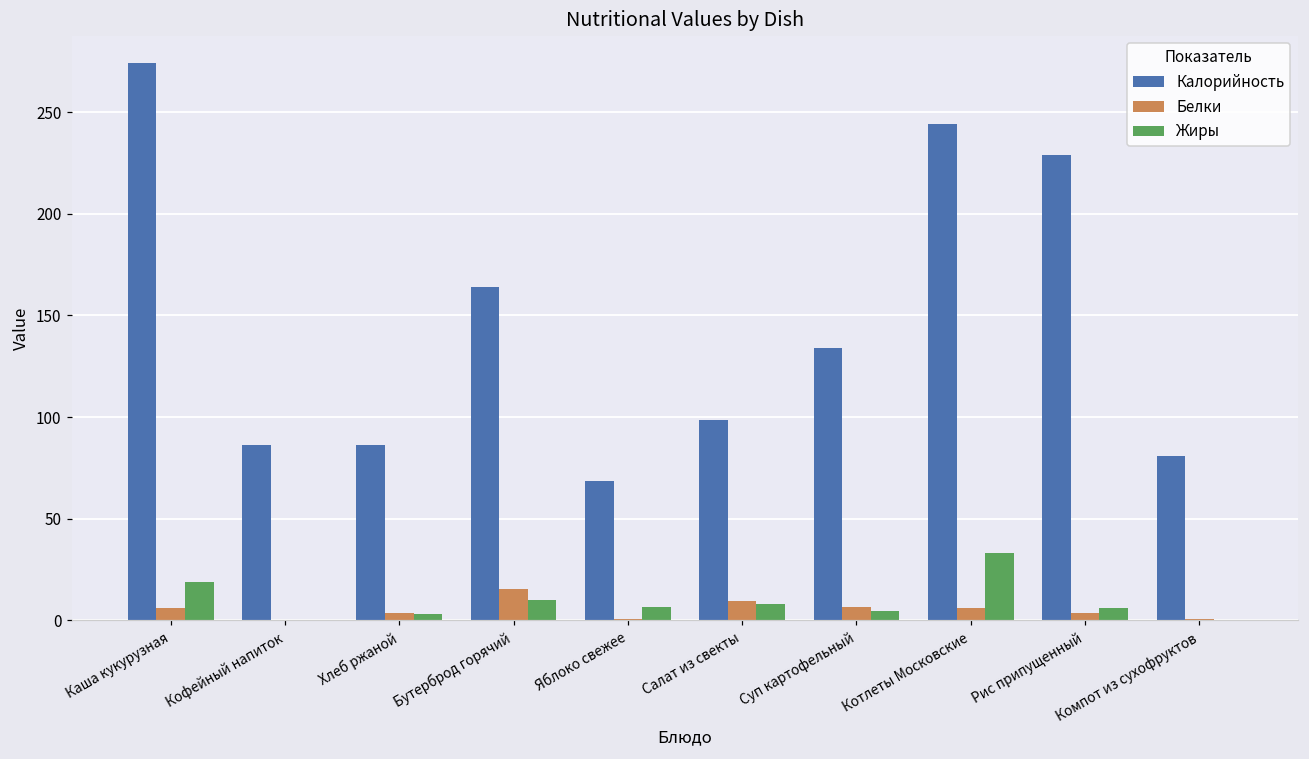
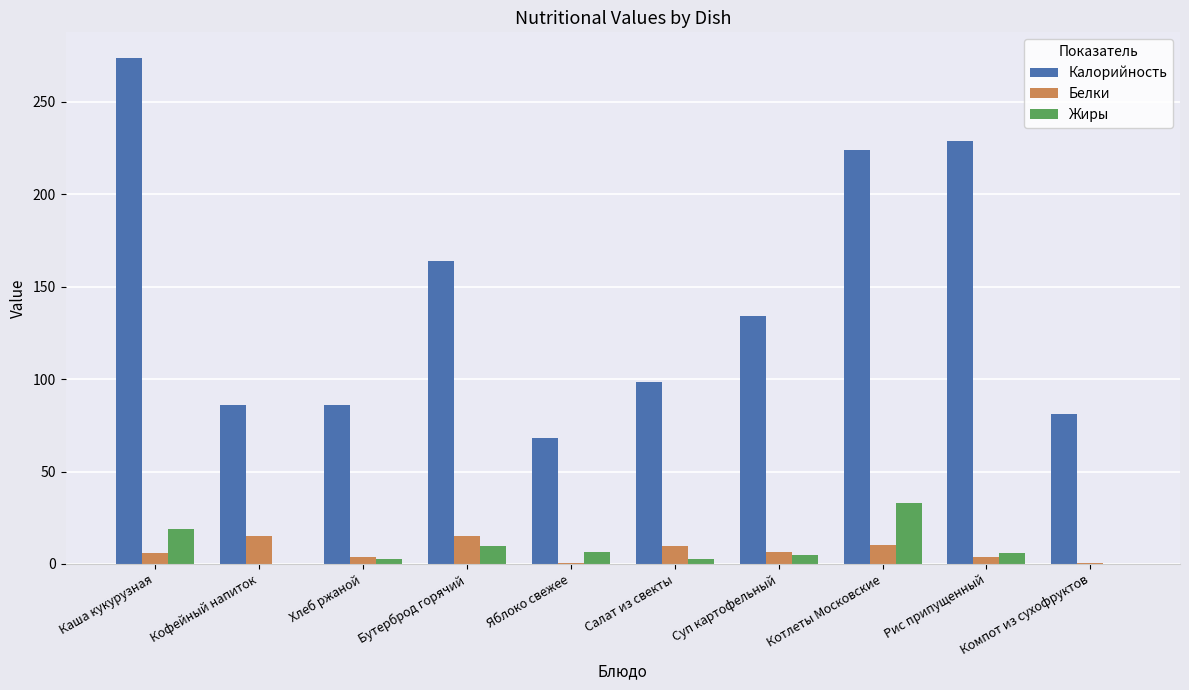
Белки, Кофейный напиток: 0 -> 15
Жиры, Салат из свекты: 8 -> 3
Калорийность, Котлеты Московские: 244 -> 224
Белки, Котлеты Московские: 6 -> 10
